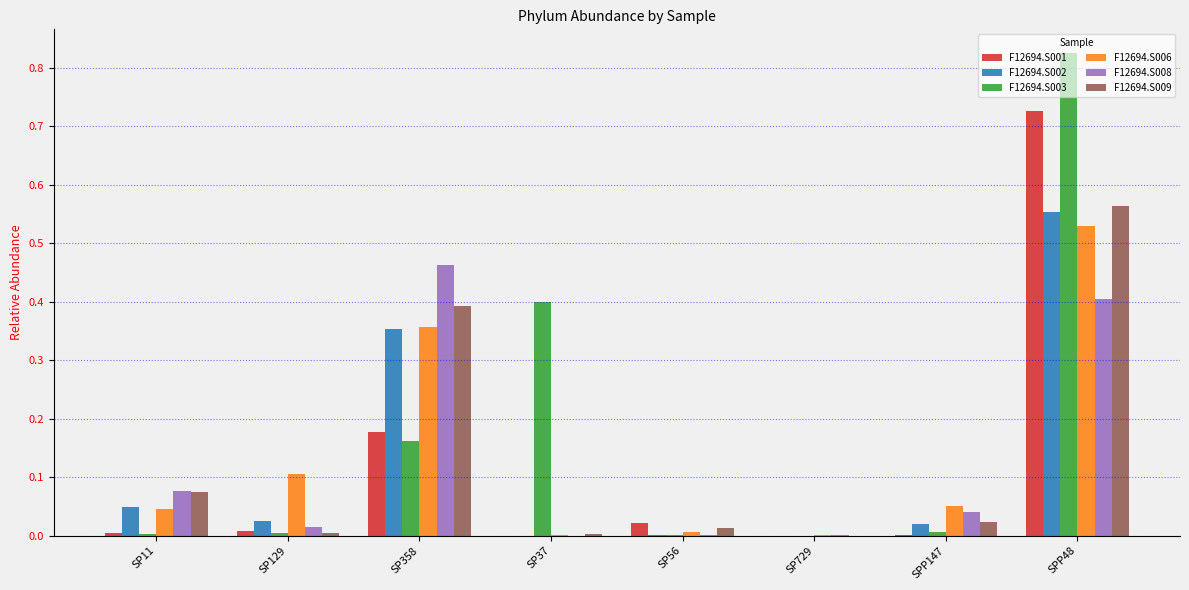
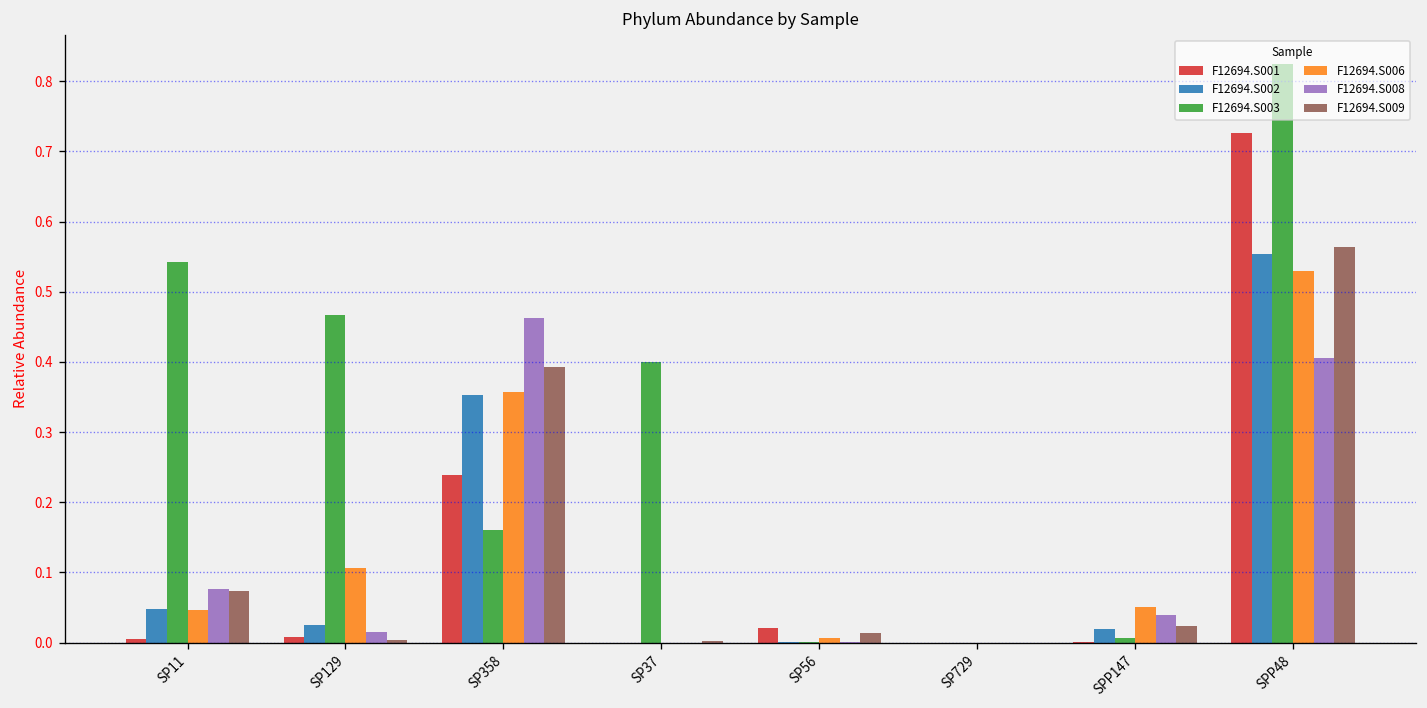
F12694.S003, SP11: 0.00 -> 0.54
F12694.S003, SP129: 0.00 -> 0.47
F12694.S001, SP358: 0.18 -> 0.24
